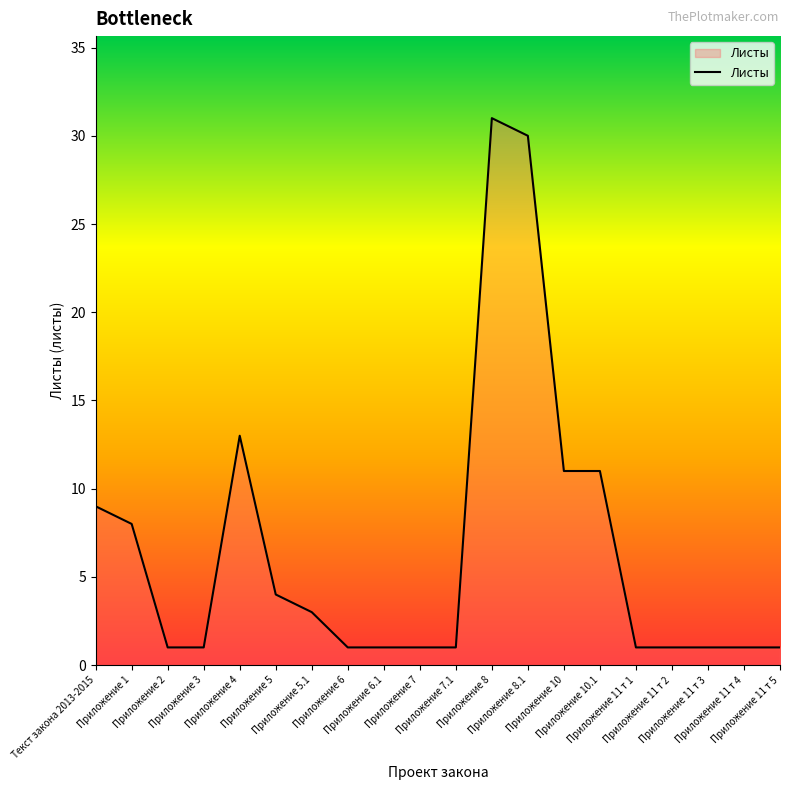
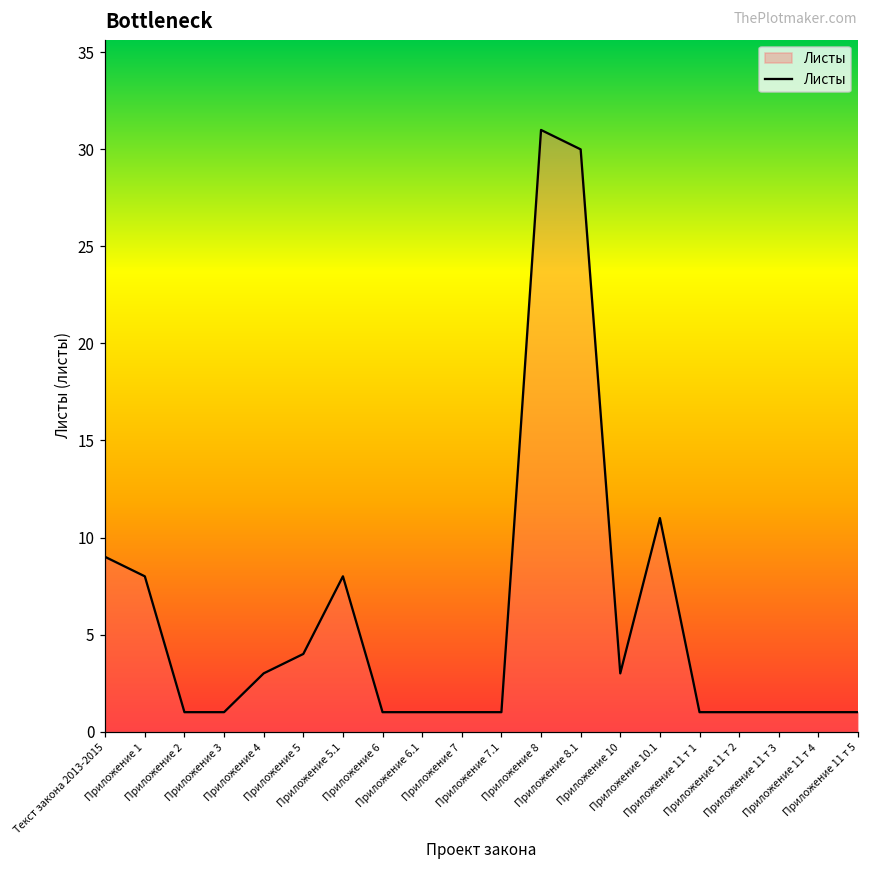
Приложение 4: 13 -> 3
Приложение 5.1: 3 -> 8
Приложение 10: 11 -> 3
